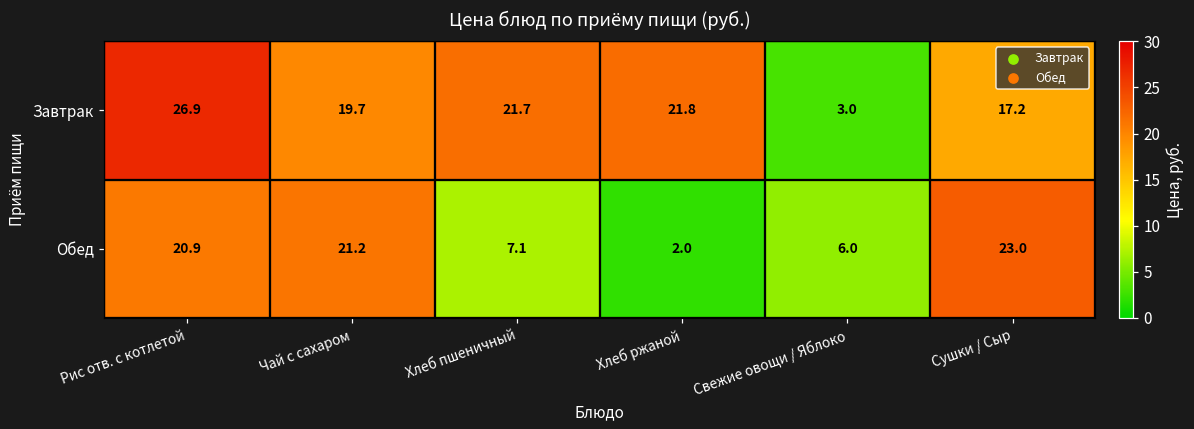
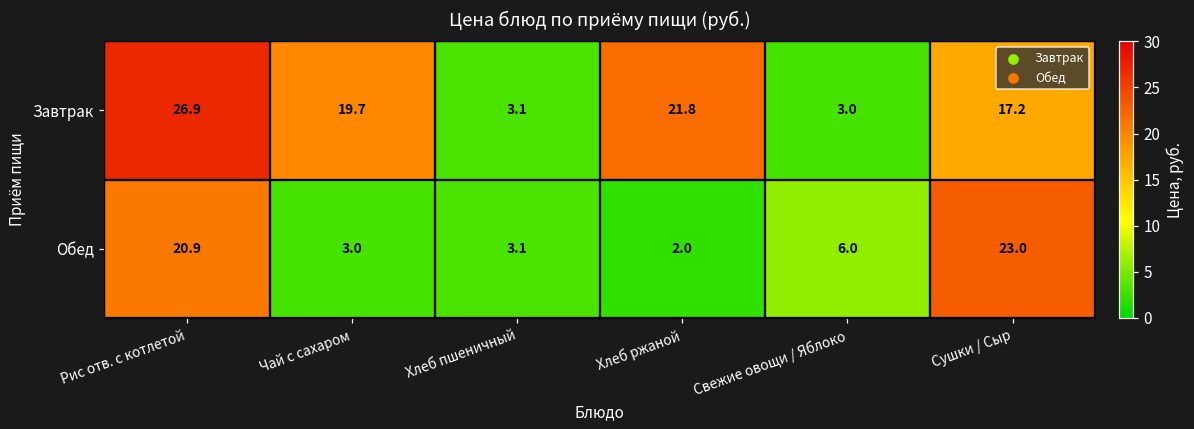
Завтрак, Хлеб пшеничный: 21.7 -> 3.1
Обед, Чай с сахаром: 21.2 -> 3.0
Обед, Хлеб пшеничный: 7.1 -> 3.1
